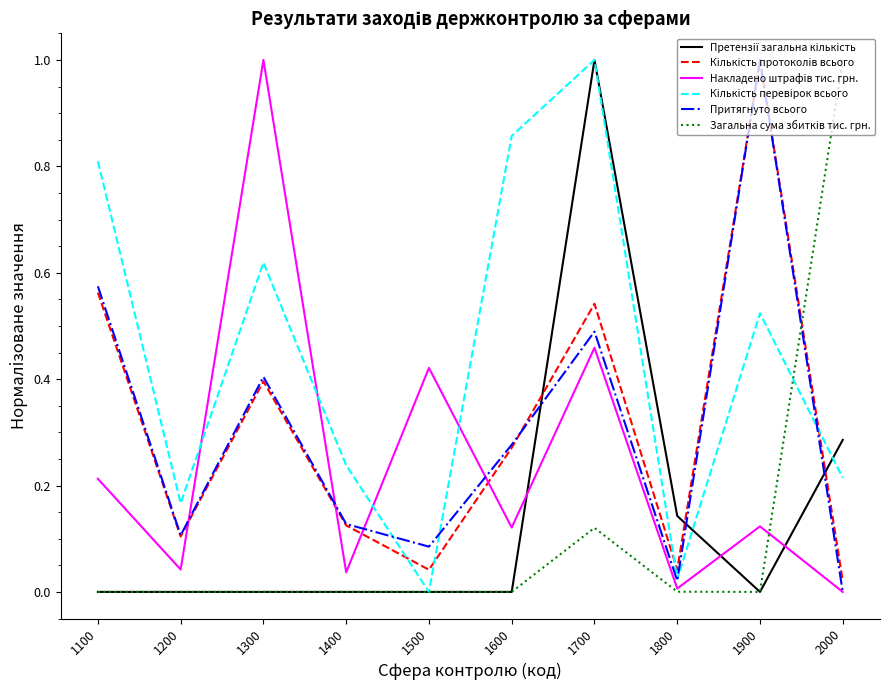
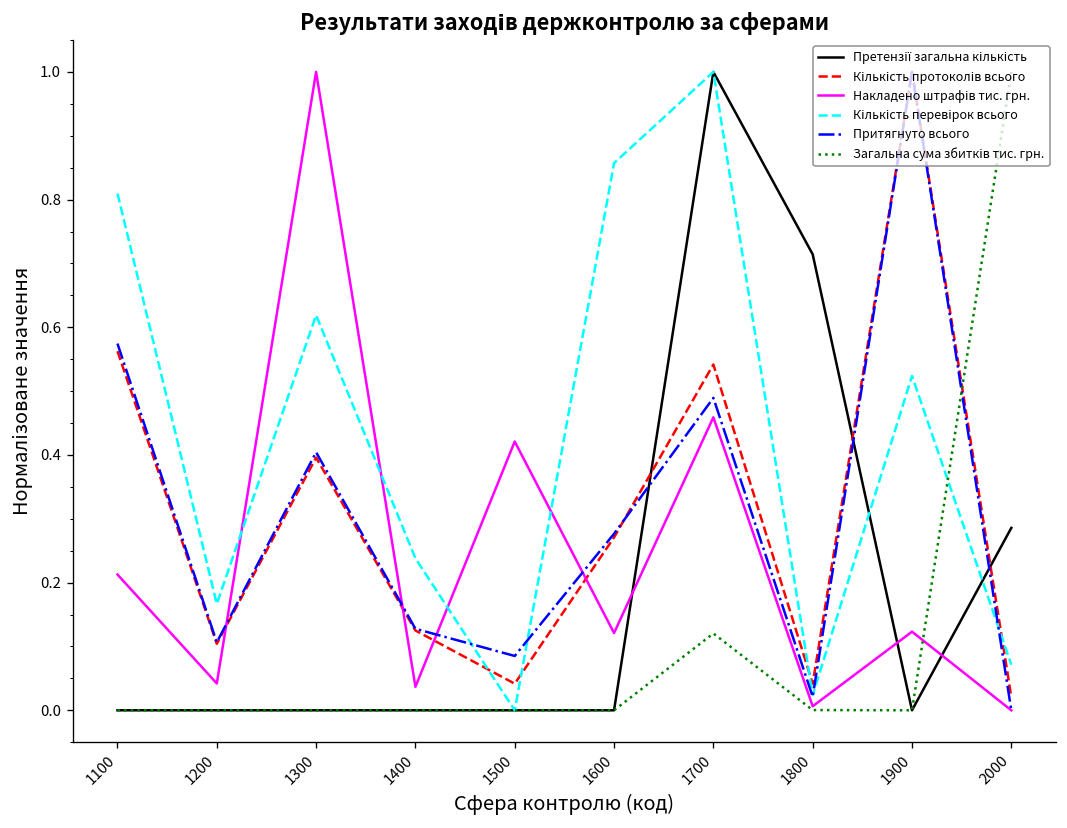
Претензії загальна кількість, 1800: 0.14 -> 0.71
Кількість перевірок всього, 2000: 0.21 -> 0.07
